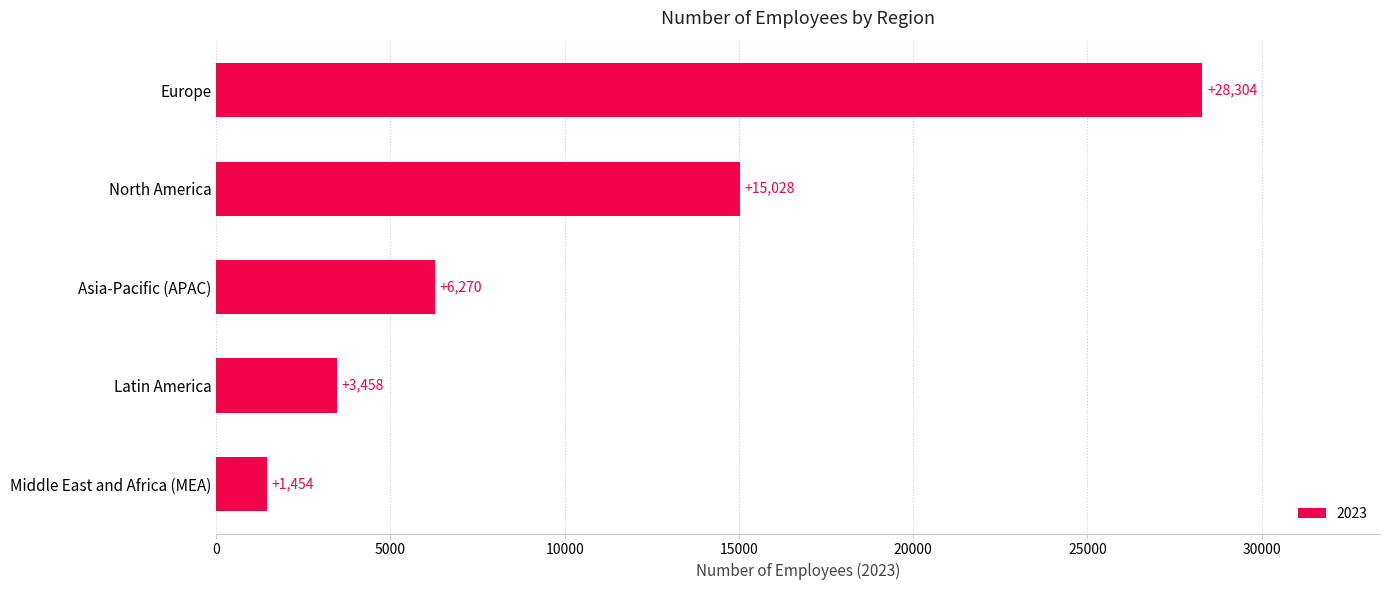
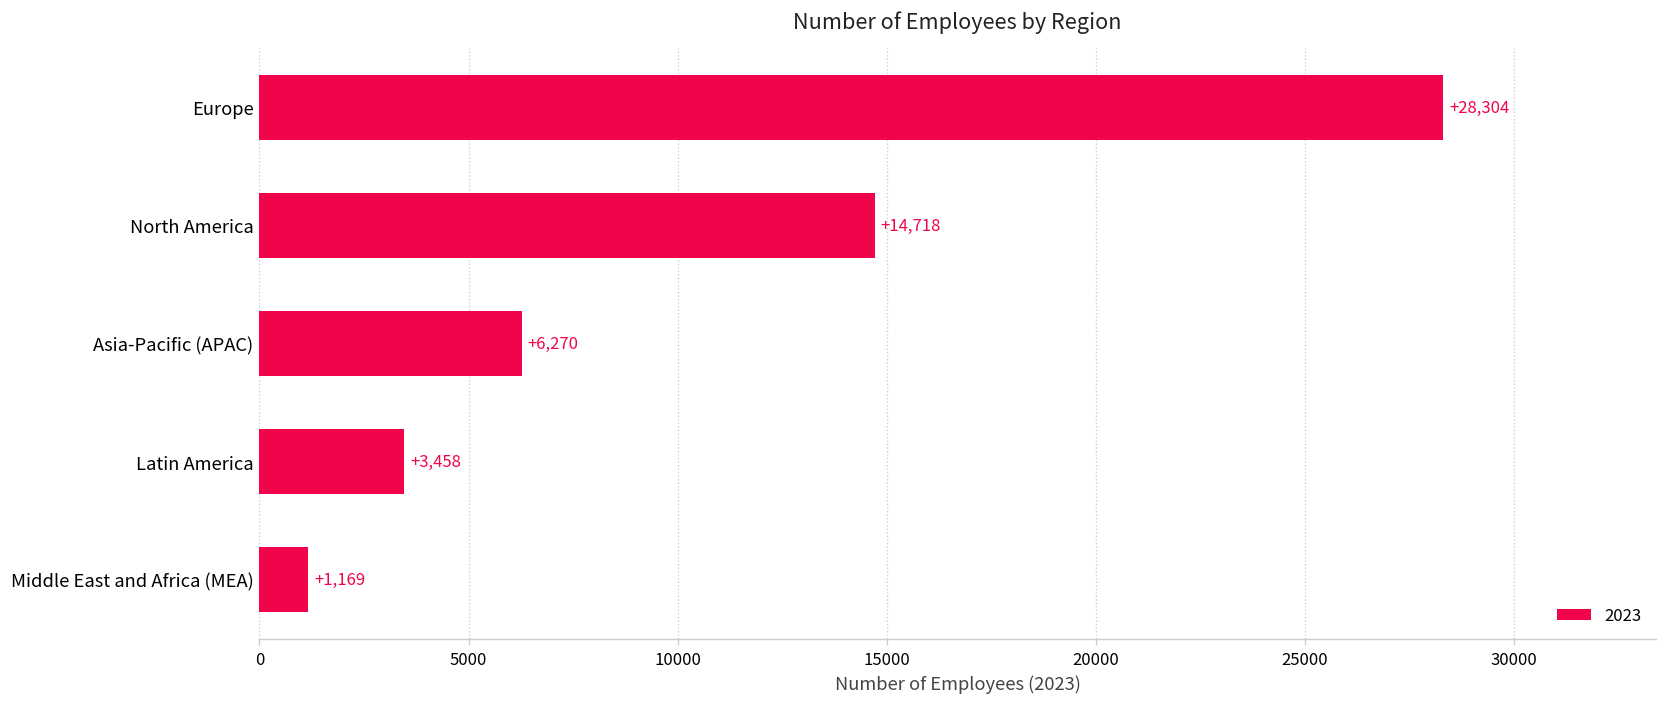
North America: +15,028 -> +14,718
Middle East and Africa (MEA): +1,454 -> +1,169
